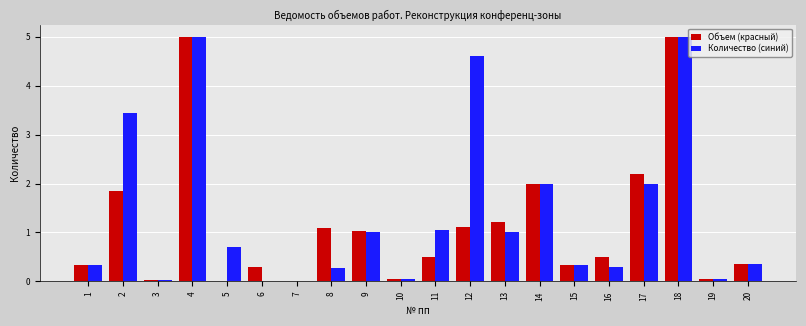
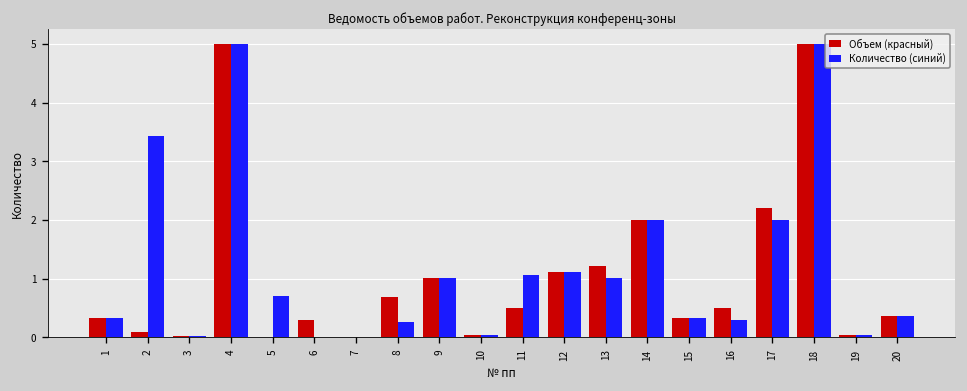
Объем (красный), 2: 1.9 -> 0.1
Объем (красный), 8: 1.1 -> 0.7
Количество (синий), 12: 4.6 -> 1.1
